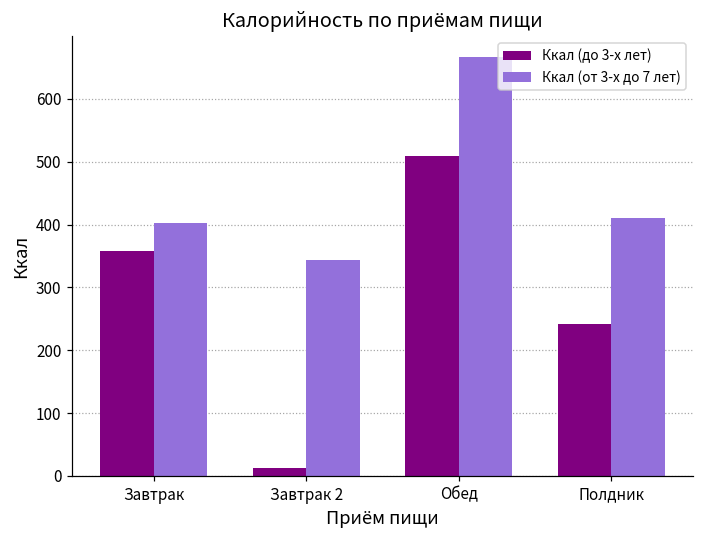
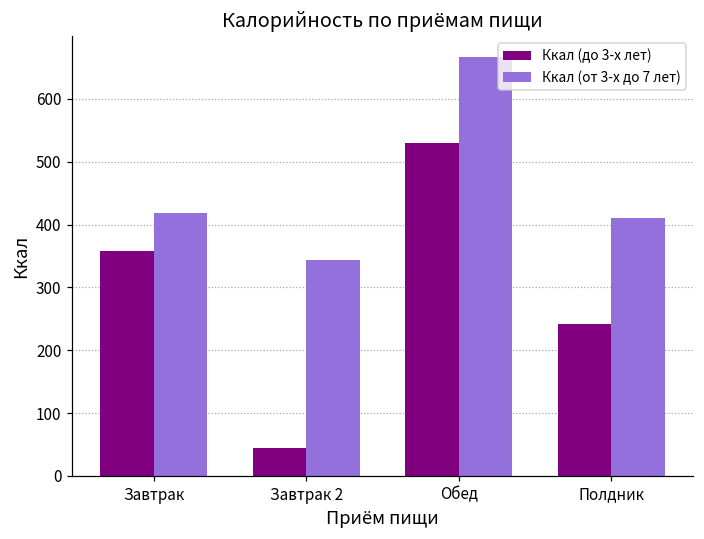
Ккал (от 3-х до 7 лет), Завтрак: 400 -> 420
Ккал (до 3-х лет), Завтрак 2: 10 -> 50
Ккал (до 3-х лет), Обед: 510 -> 530
